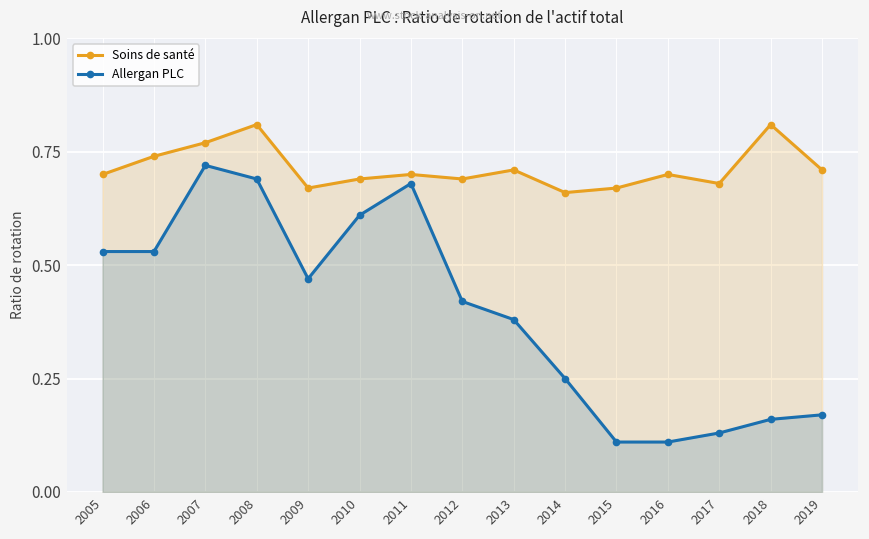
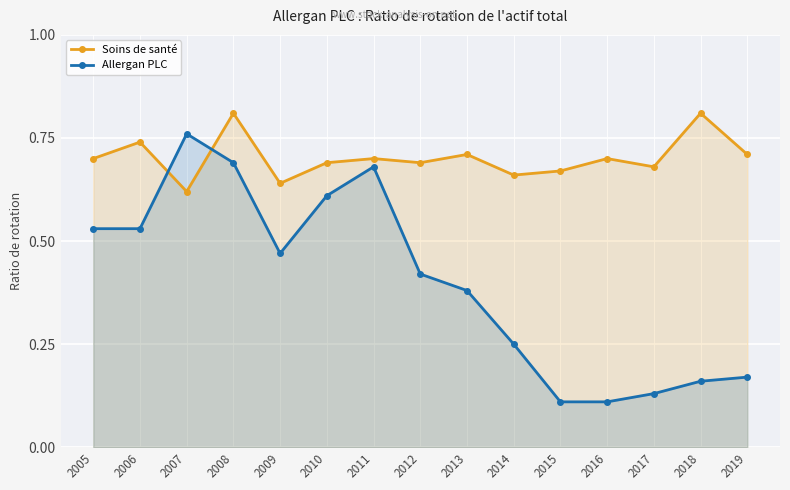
Soins de santé, 2007: 0.77 -> 0.62
Allergan PLC, 2007: 0.72 -> 0.76
Soins de santé, 2009: 0.67 -> 0.64
